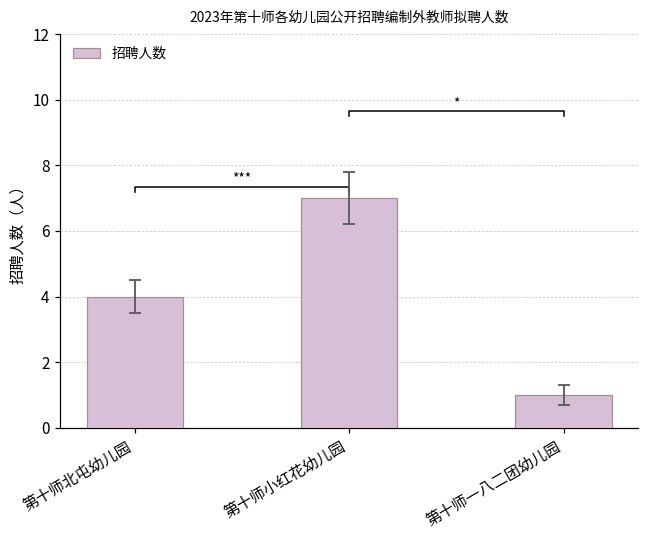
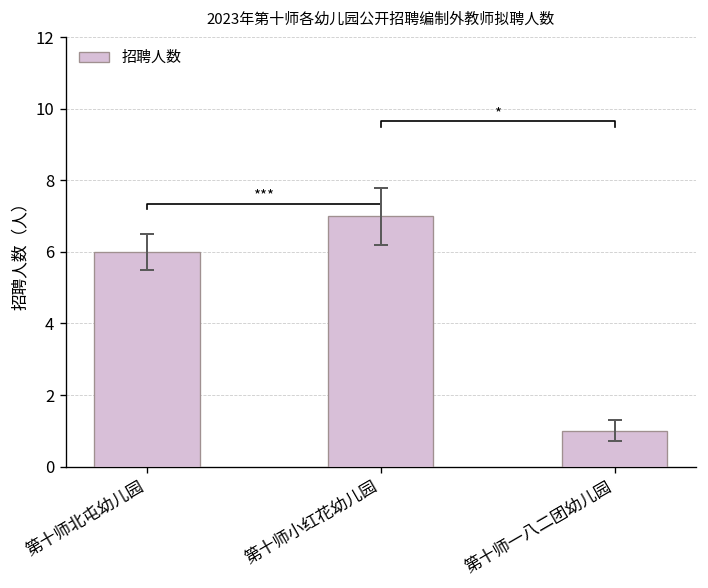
招聘人数, 第十师北屯幼儿园: 4 -> 6
